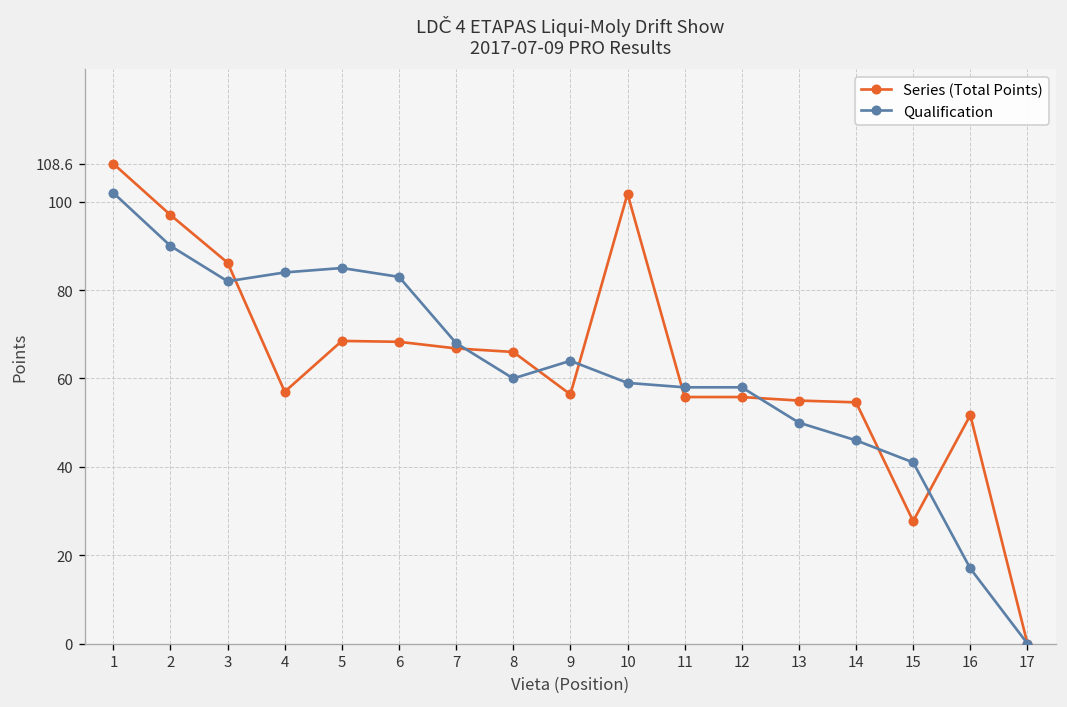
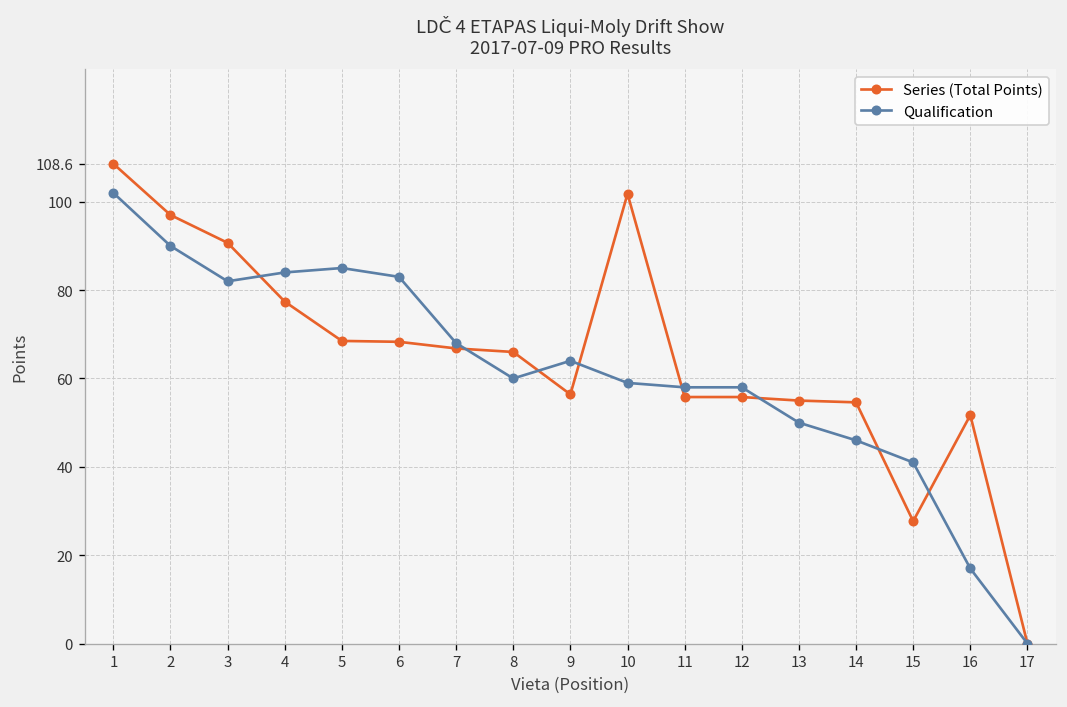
Series (Total Points), 3: 86 -> 91
Series (Total Points), 4: 57 -> 77
